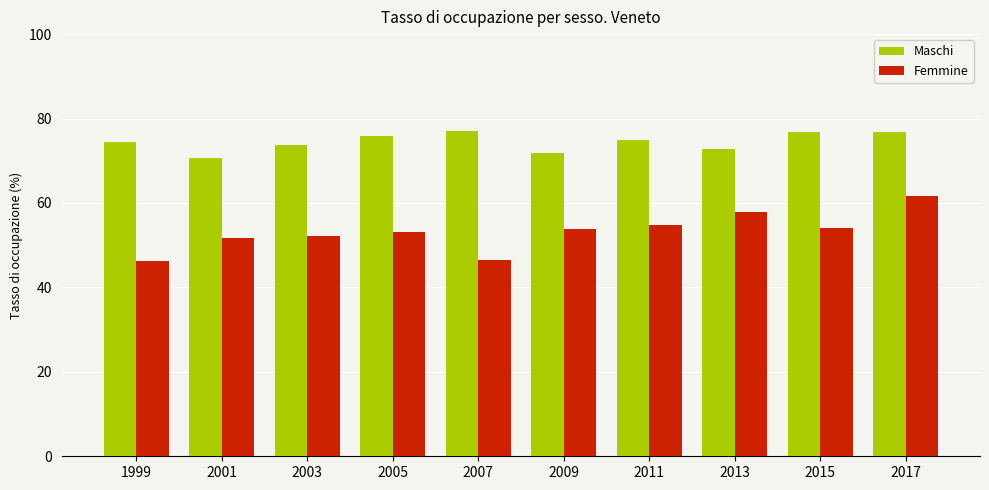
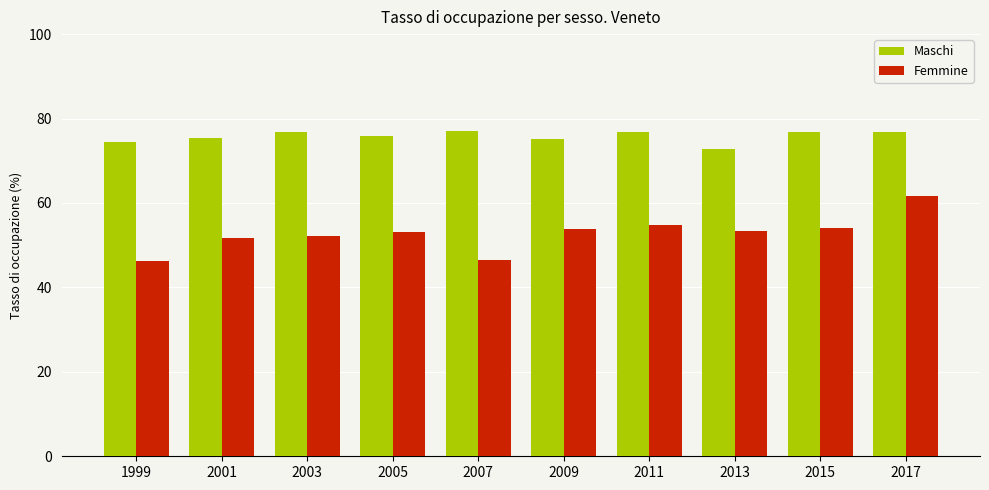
Maschi, 2001: 71 -> 75
Maschi, 2003: 74 -> 77
Maschi, 2009: 72 -> 75
Maschi, 2011: 75 -> 77
Femmine, 2013: 58 -> 53
